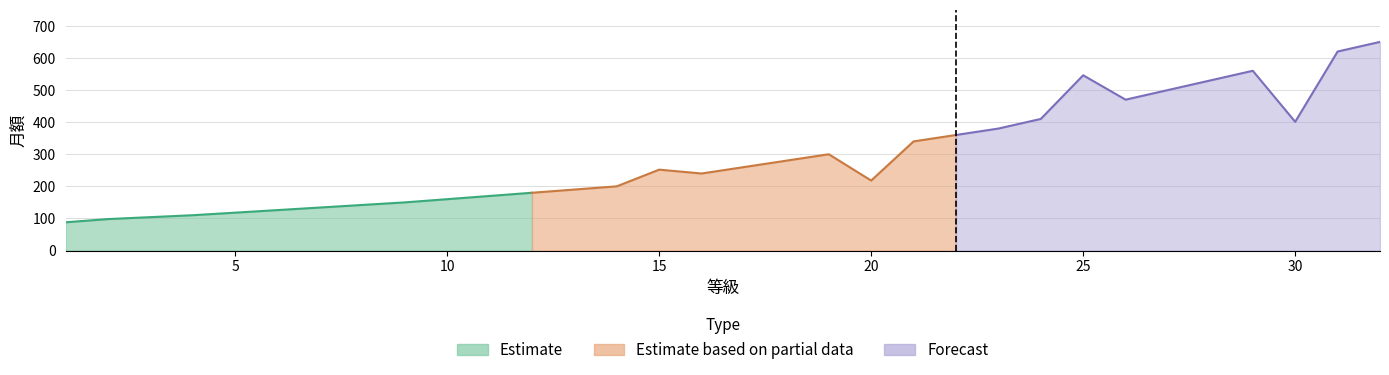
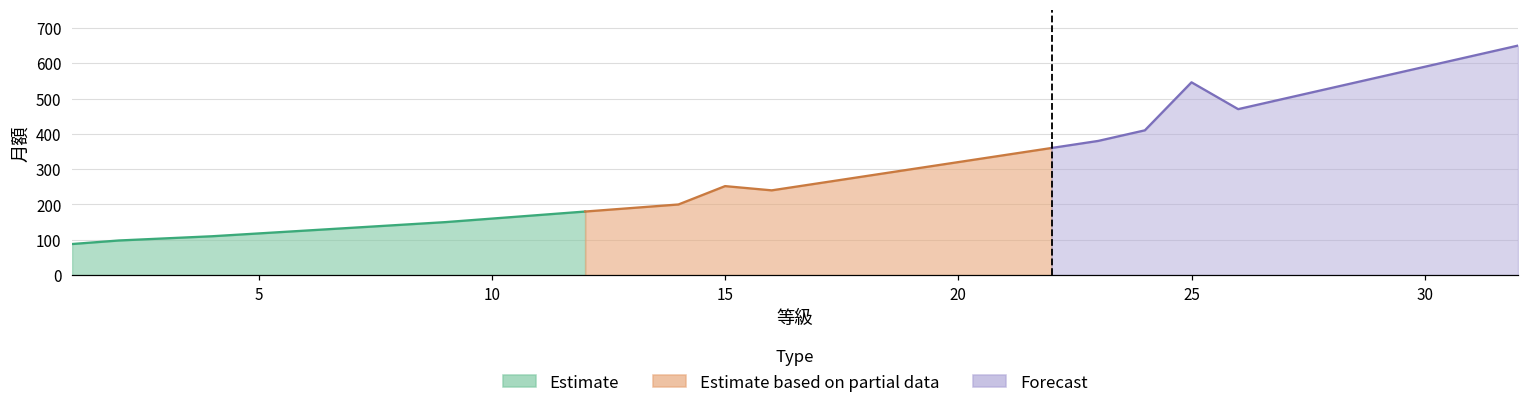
Estimate based on partial data, 20: 220 -> 320
Forecast, 30: 400 -> 590
